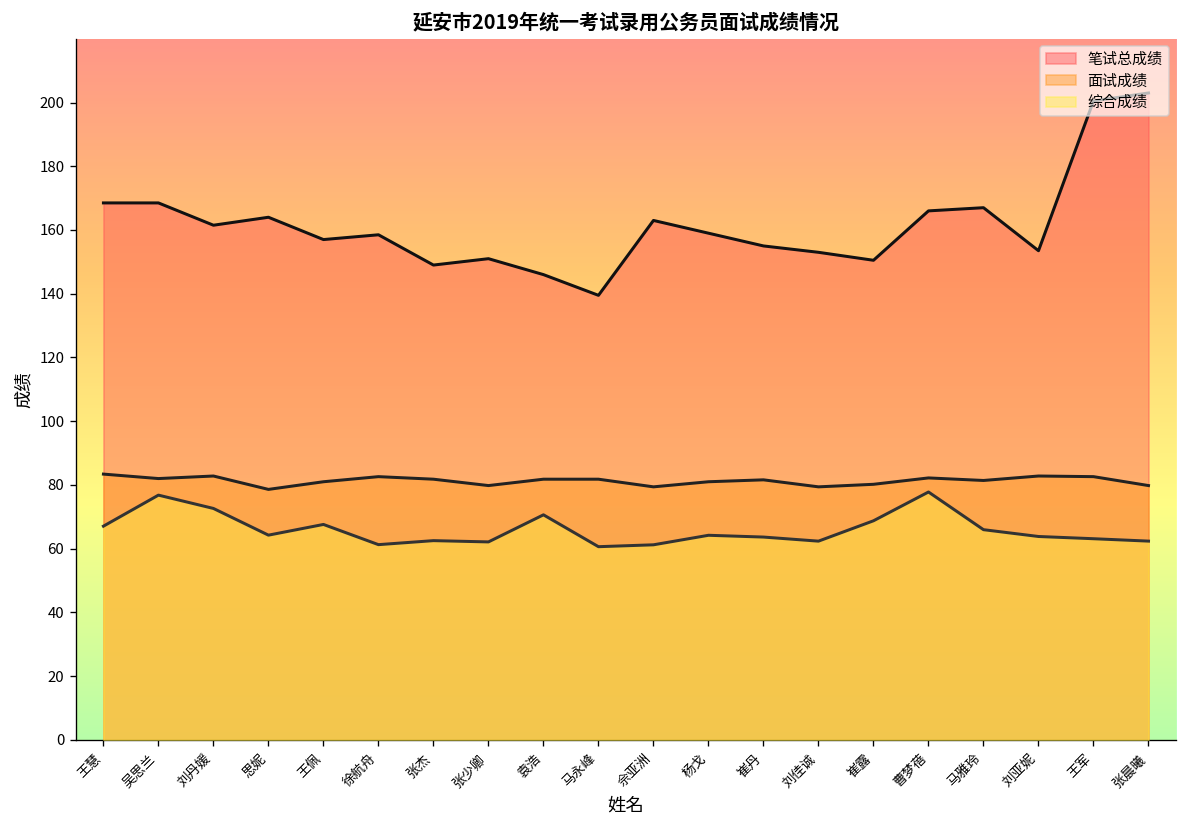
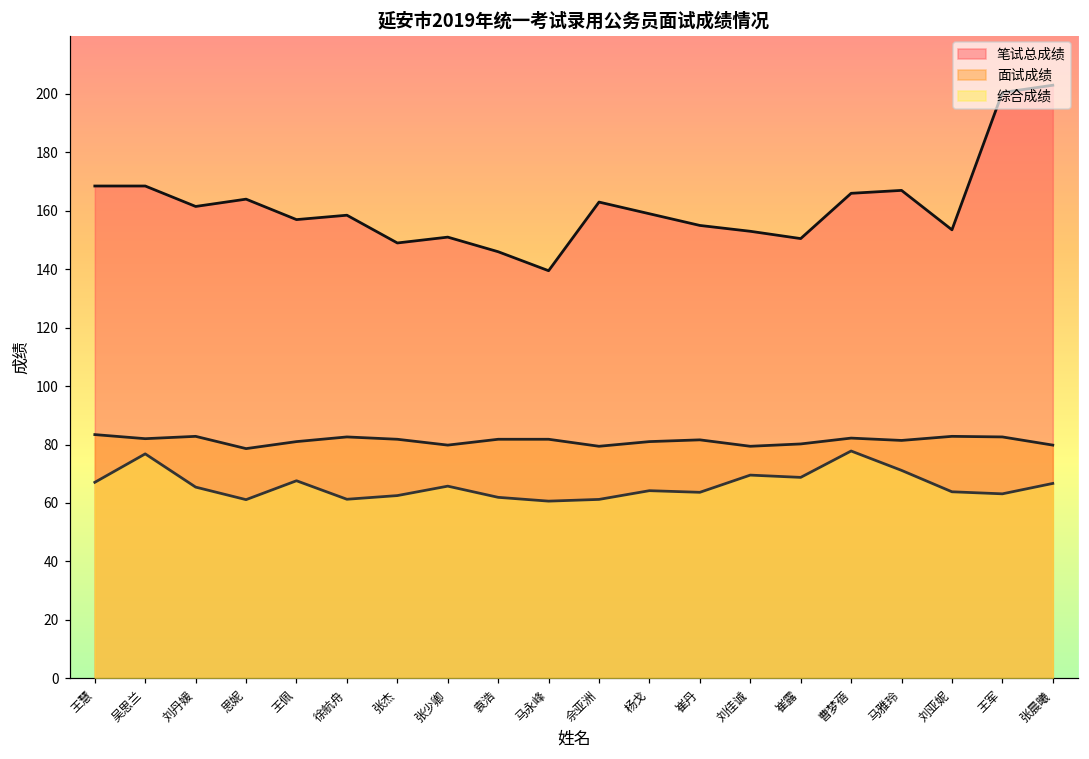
综合成绩, 刘丹媛: 73 -> 65
综合成绩, 思妮: 64 -> 61
综合成绩, 张少卿: 62 -> 66
综合成绩, 袁浩: 71 -> 62
综合成绩, 刘佳诚: 62 -> 70
综合成绩, 马雅玲: 66 -> 71
综合成绩, 张晨曦: 62 -> 67
